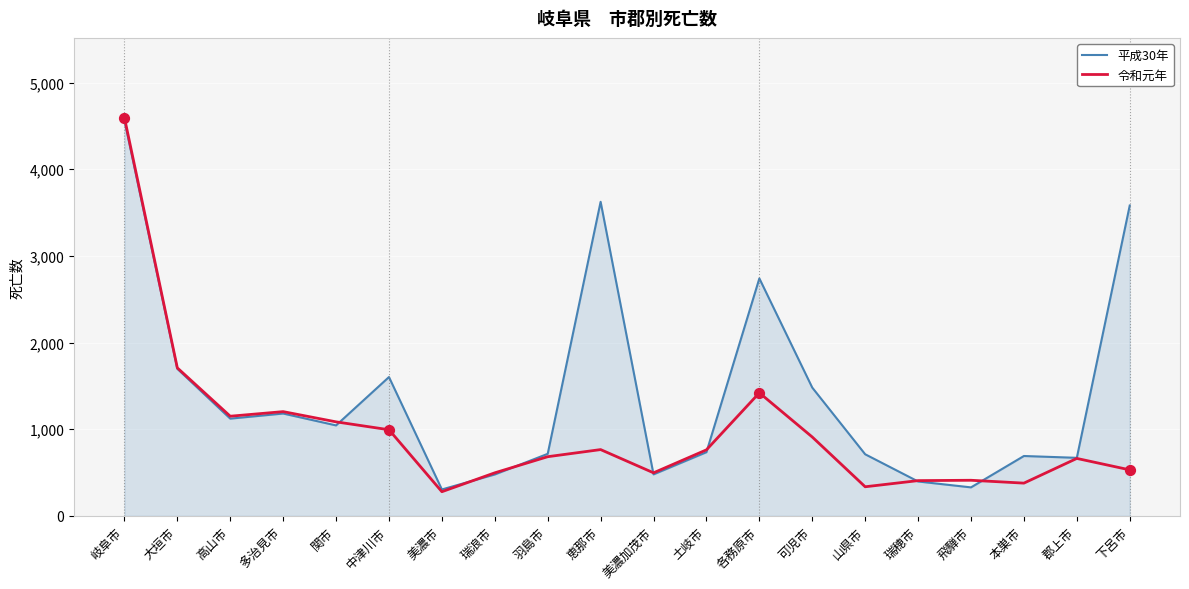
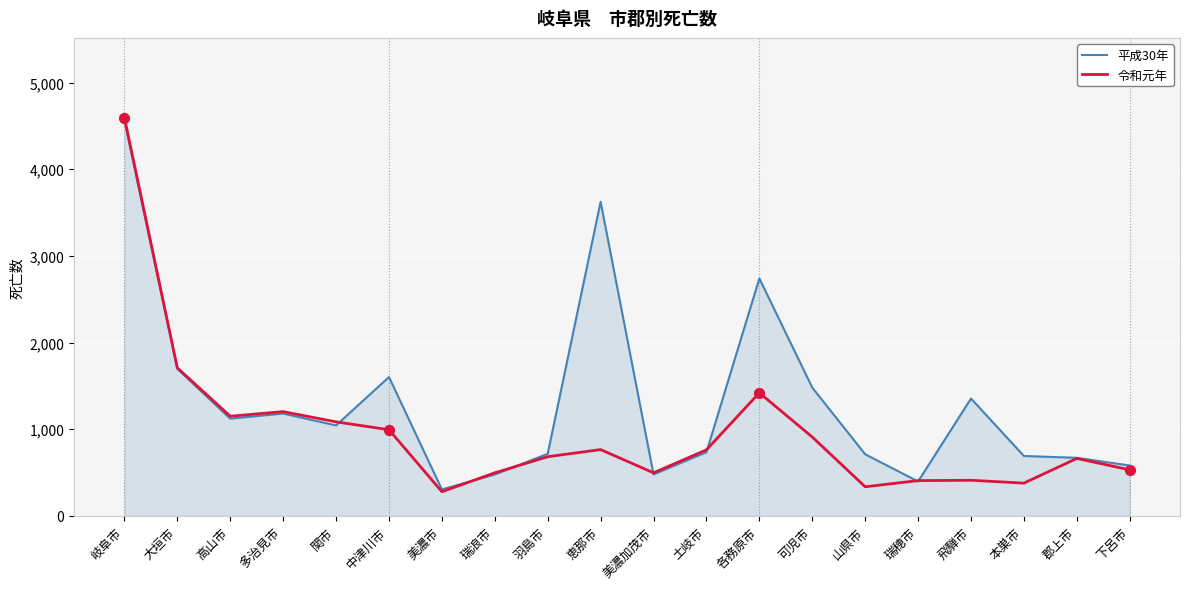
平成30年, 飛騨市: 300 -> 1,400
平成30年, 下呂市: 3,600 -> 600
